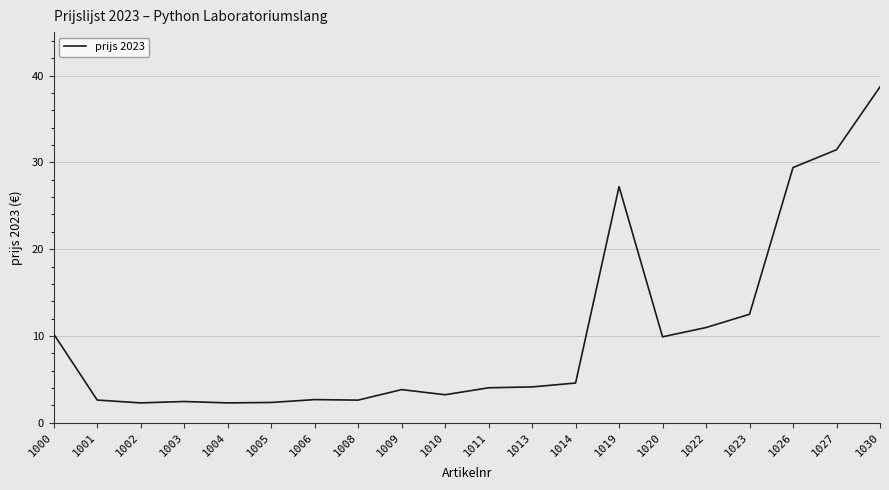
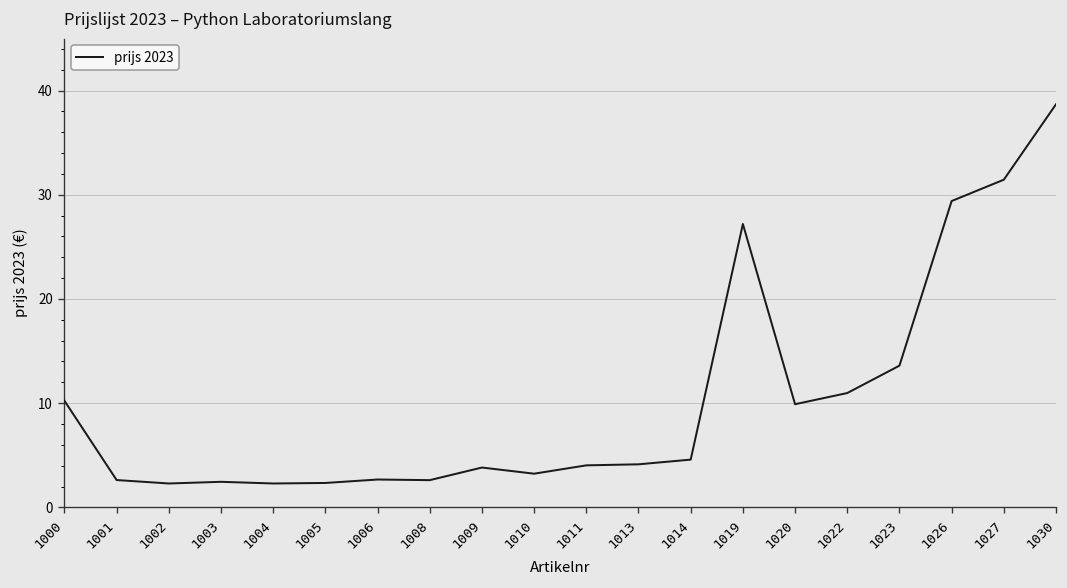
1023: 13 -> 14
